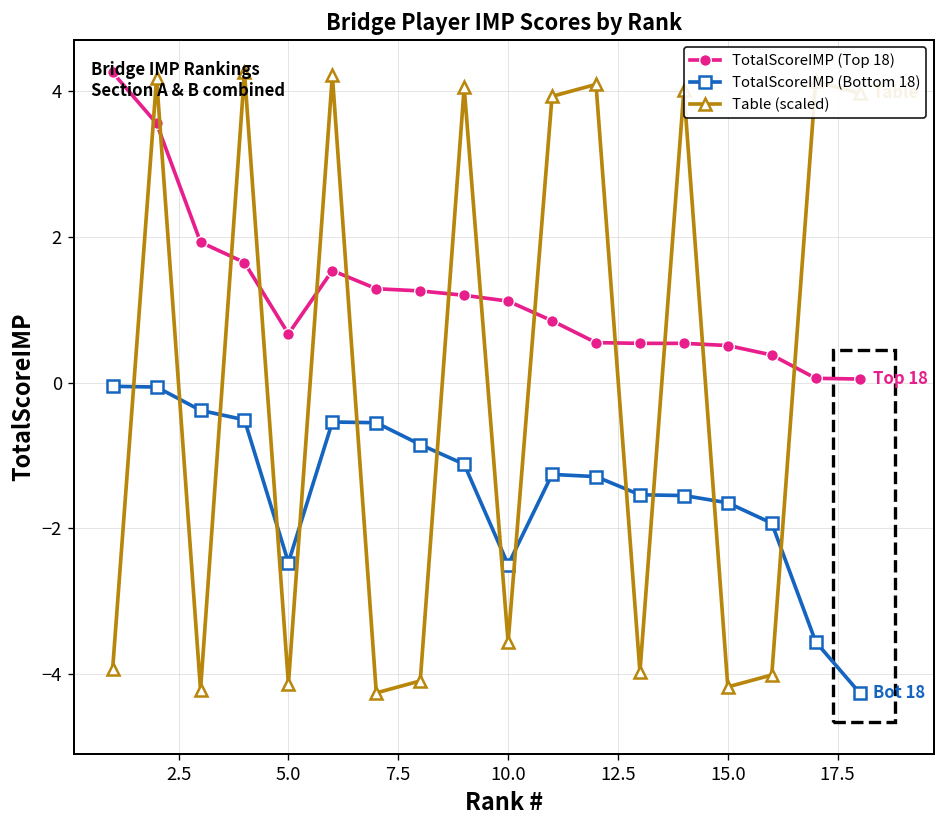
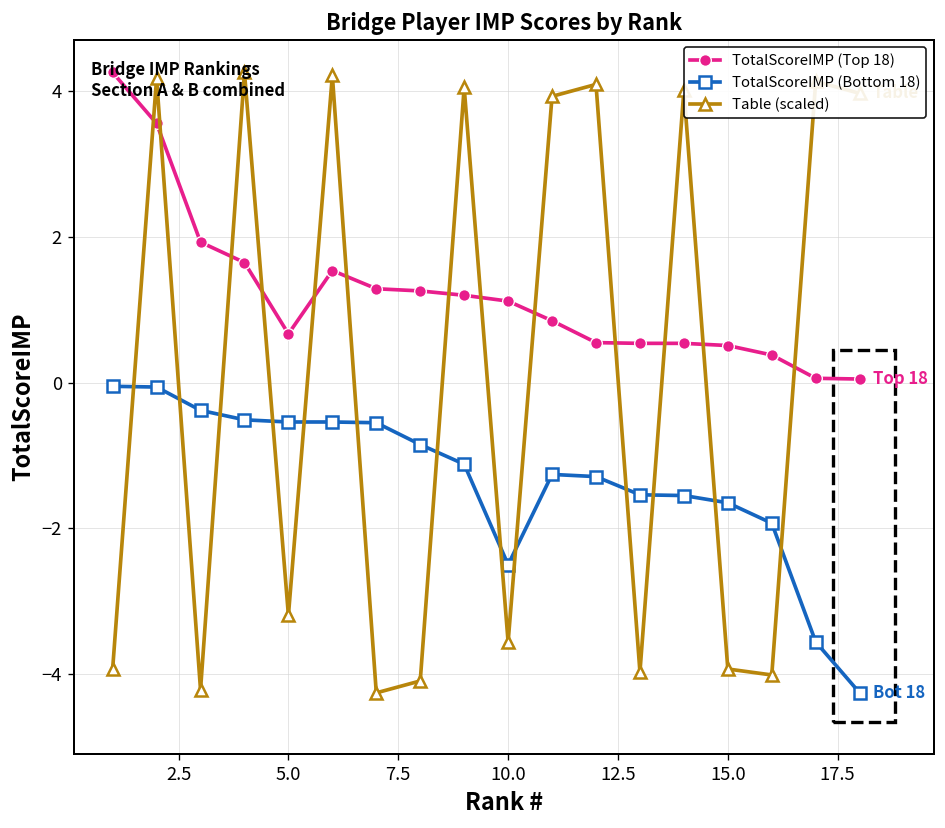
TotalScoreIMP (Bottom 18), 5.0: -2.5 -> -0.5
Table (scaled), 5.0: -4.1 -> -3.2
Table (scaled), 15.0: -4.2 -> -3.9
